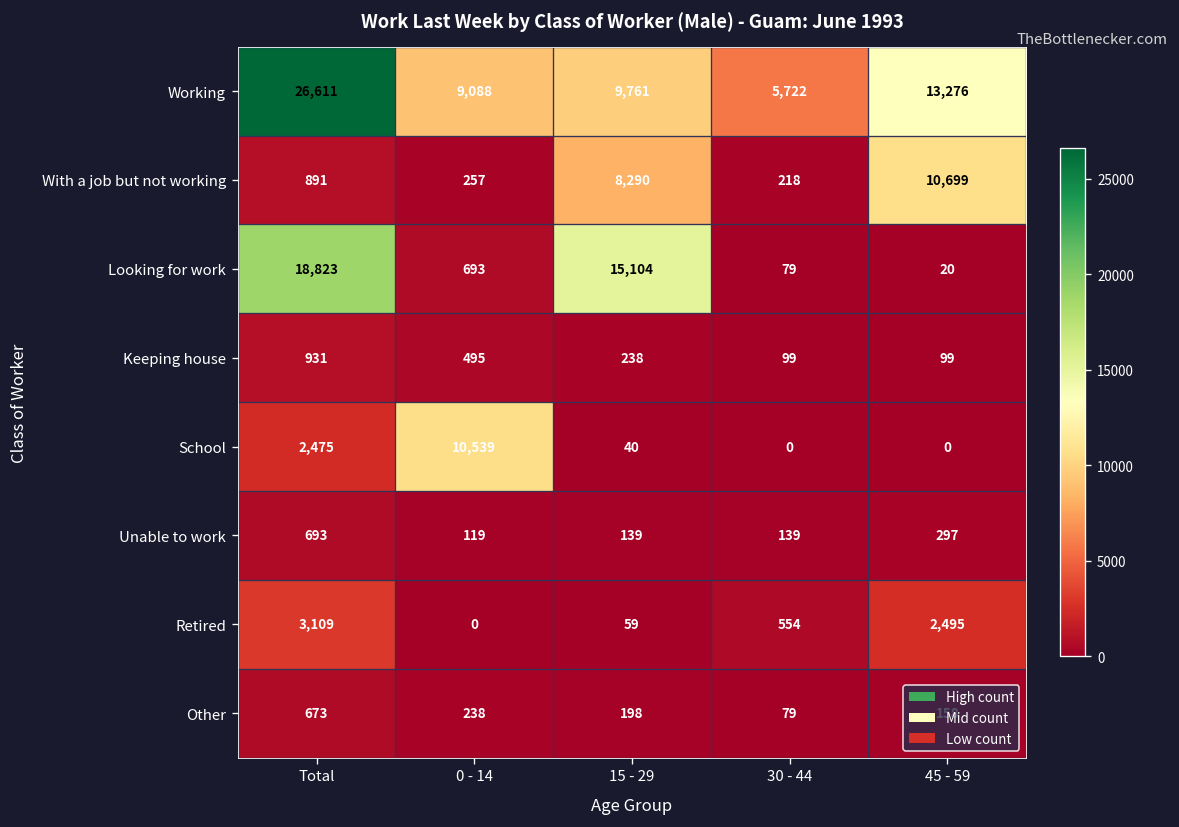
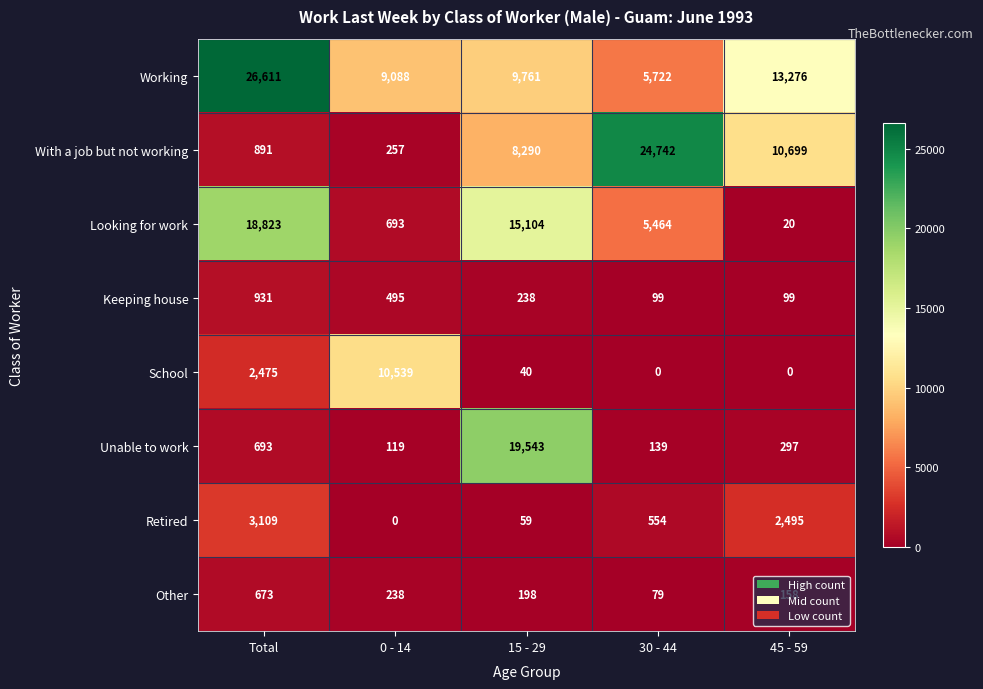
With a job but not working, 30 - 44: 218 -> 24,742
Looking for work, 30 - 44: 79 -> 5,464
Unable to work, 15 - 29: 139 -> 19,543
